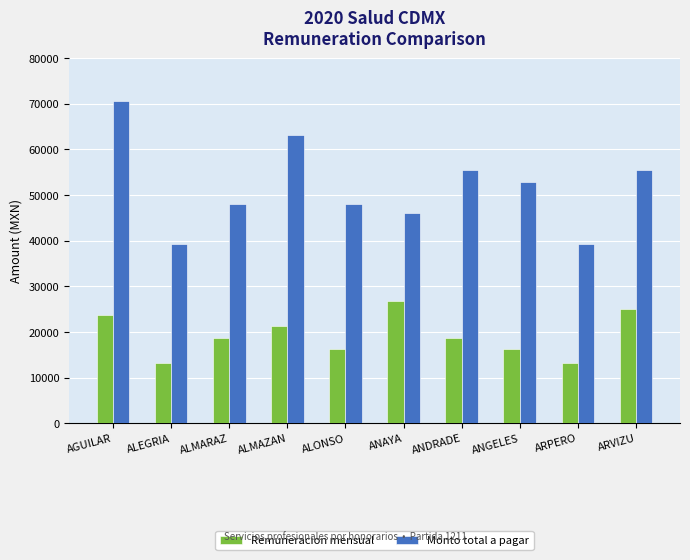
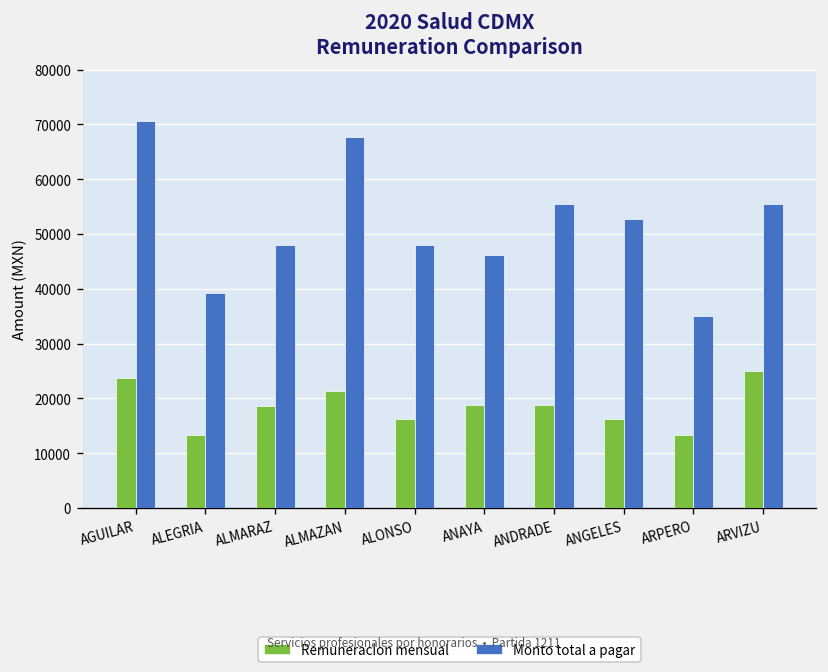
Monto total a pagar, ALMAZAN: 63000 -> 68000
Remuneracion mensual, ANAYA: 27000 -> 19000
Monto total a pagar, ARPERO: 39000 -> 35000
